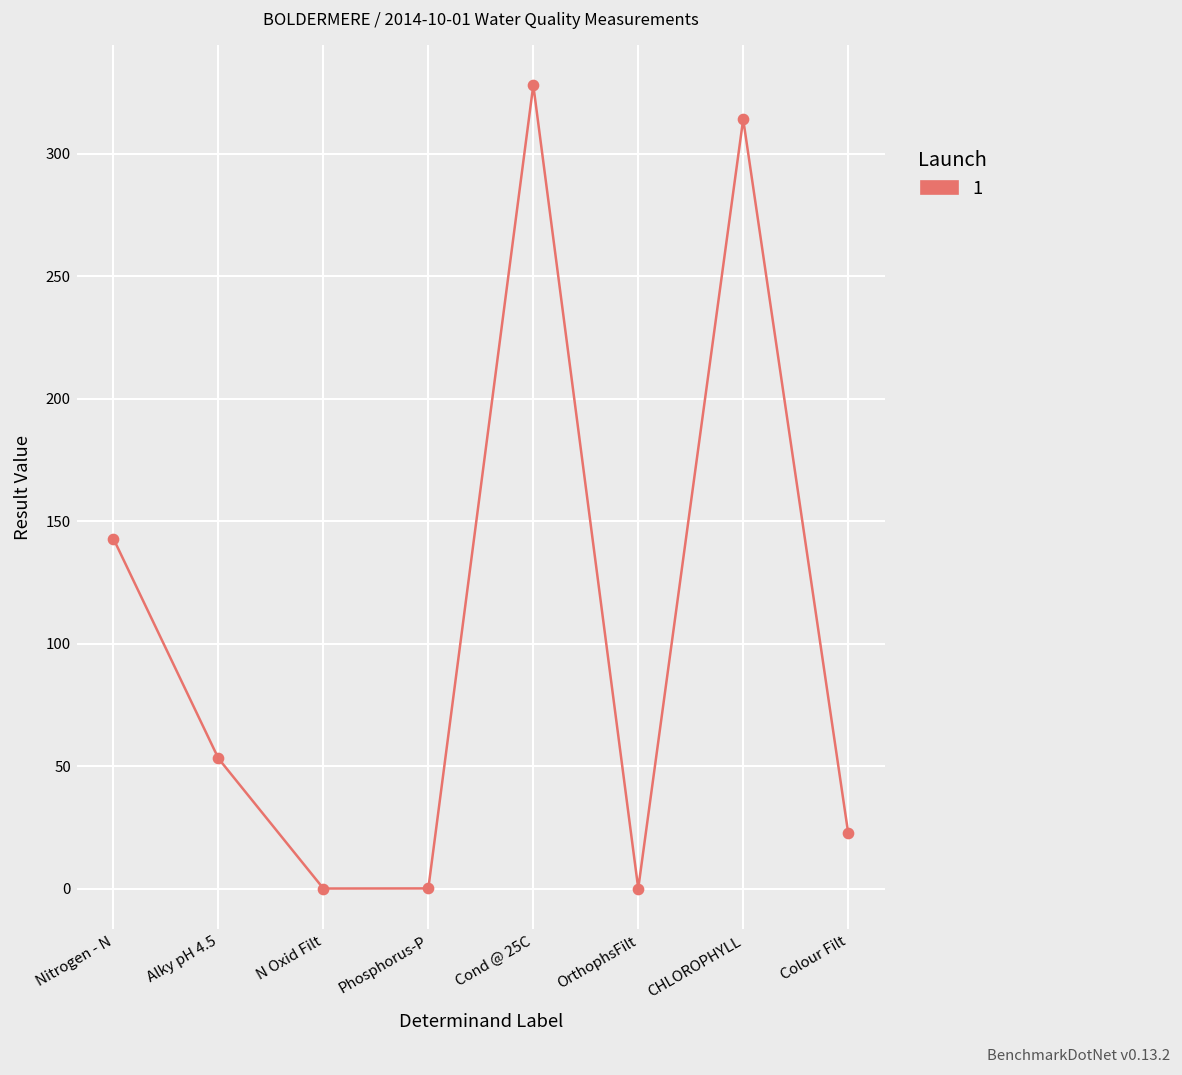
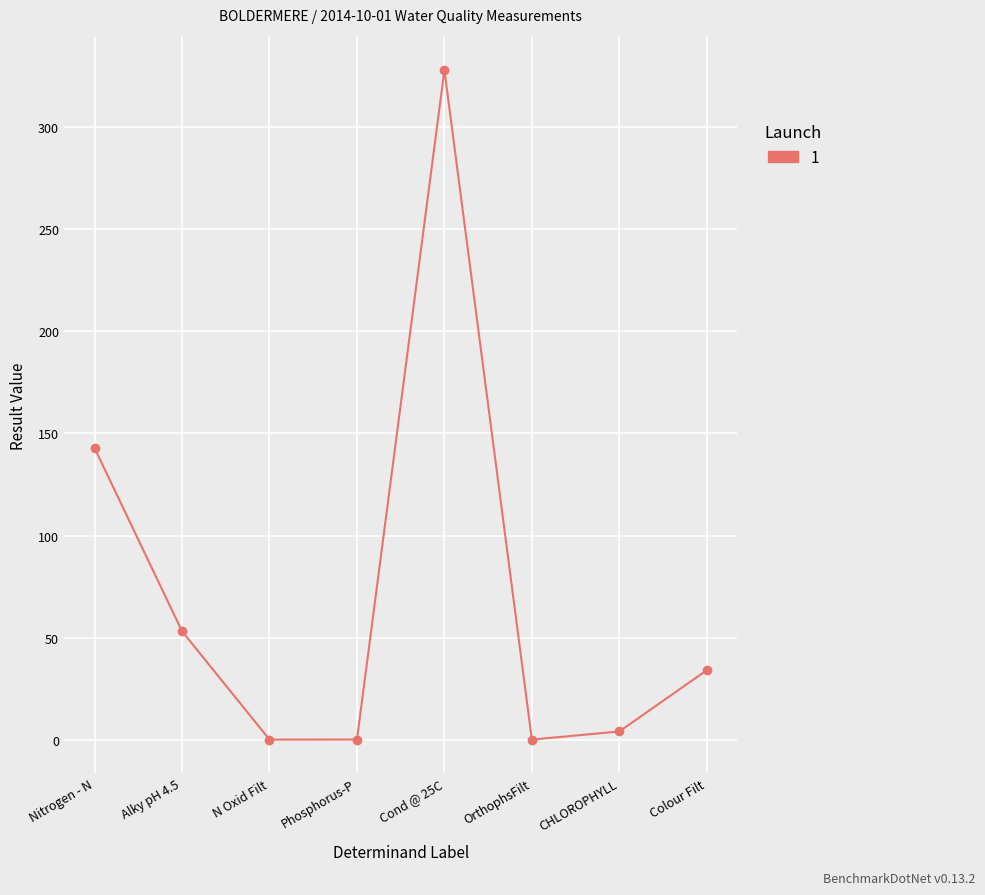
CHLOROPHYLL: 314 -> 4
Colour Filt: 23 -> 34
